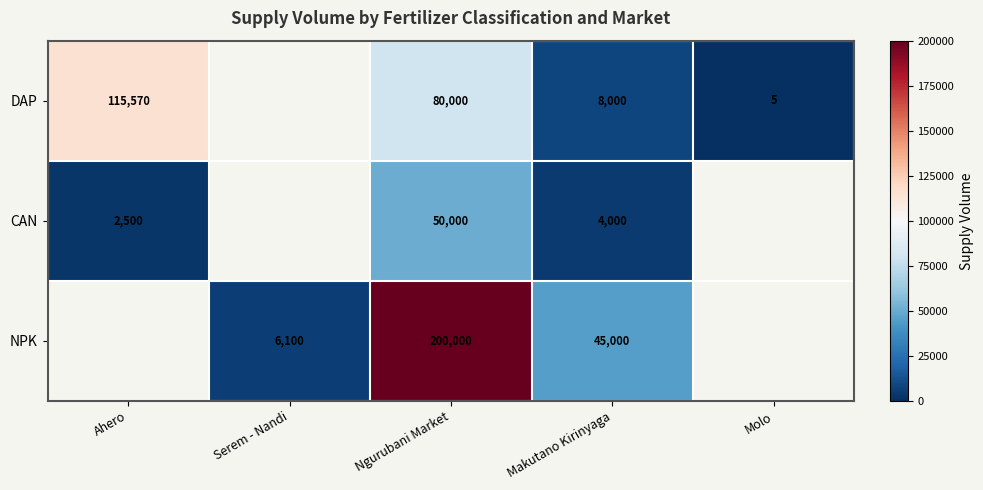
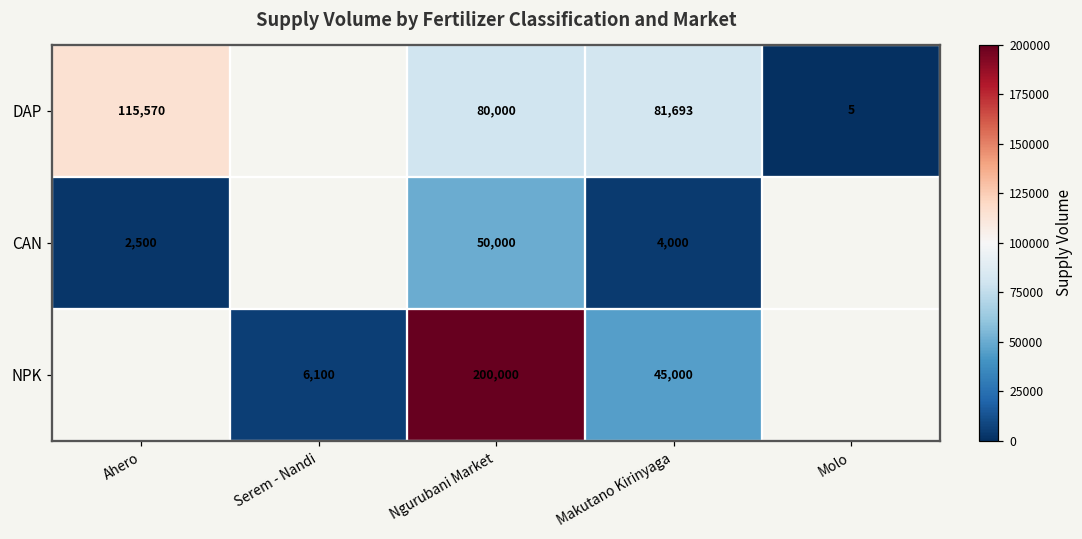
DAP, Makutano Kirinyaga: 8,000 -> 81,693
